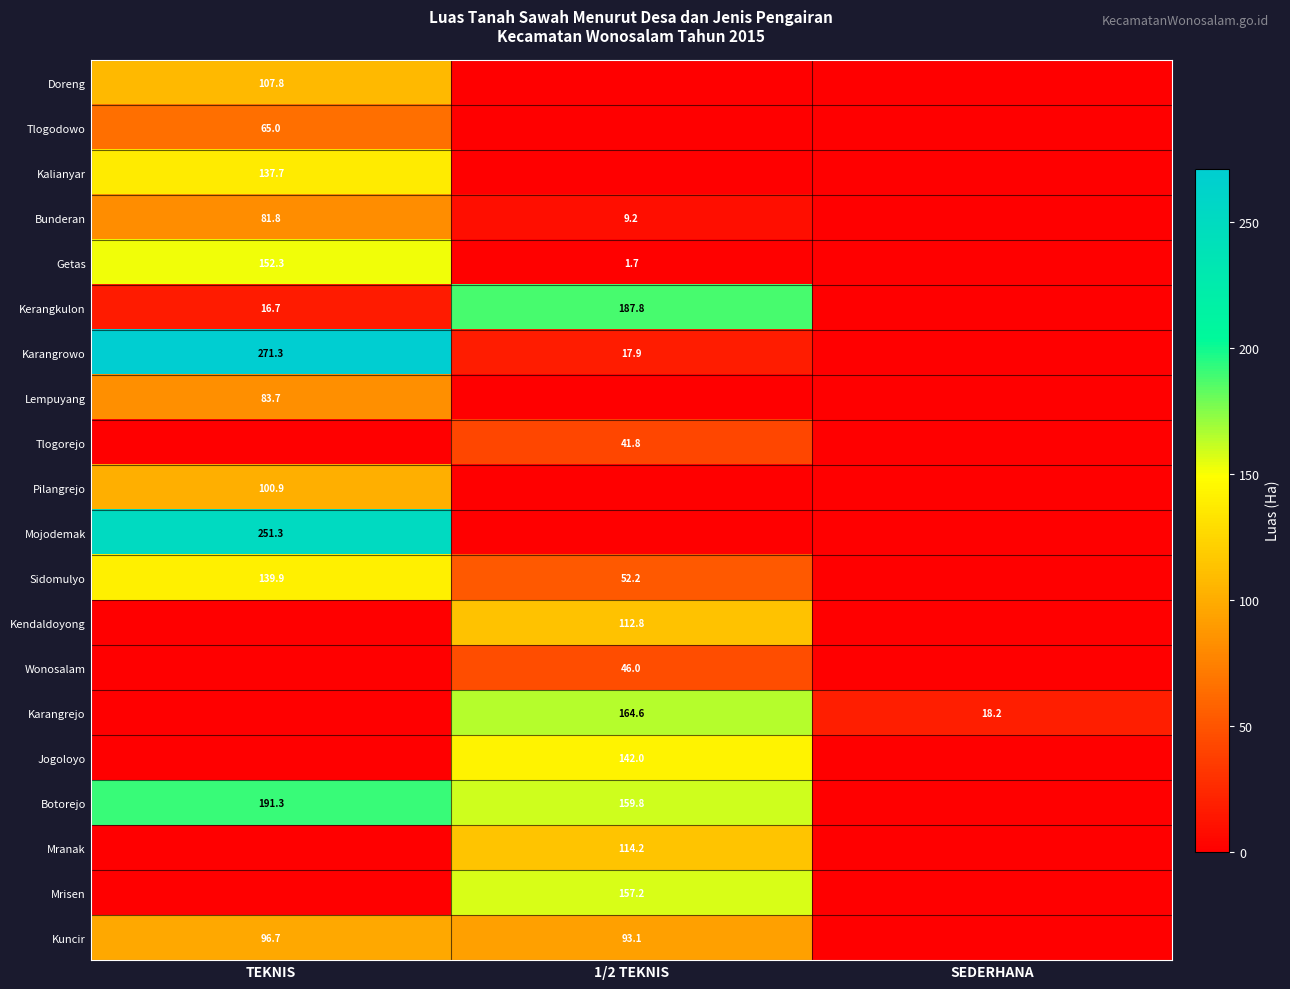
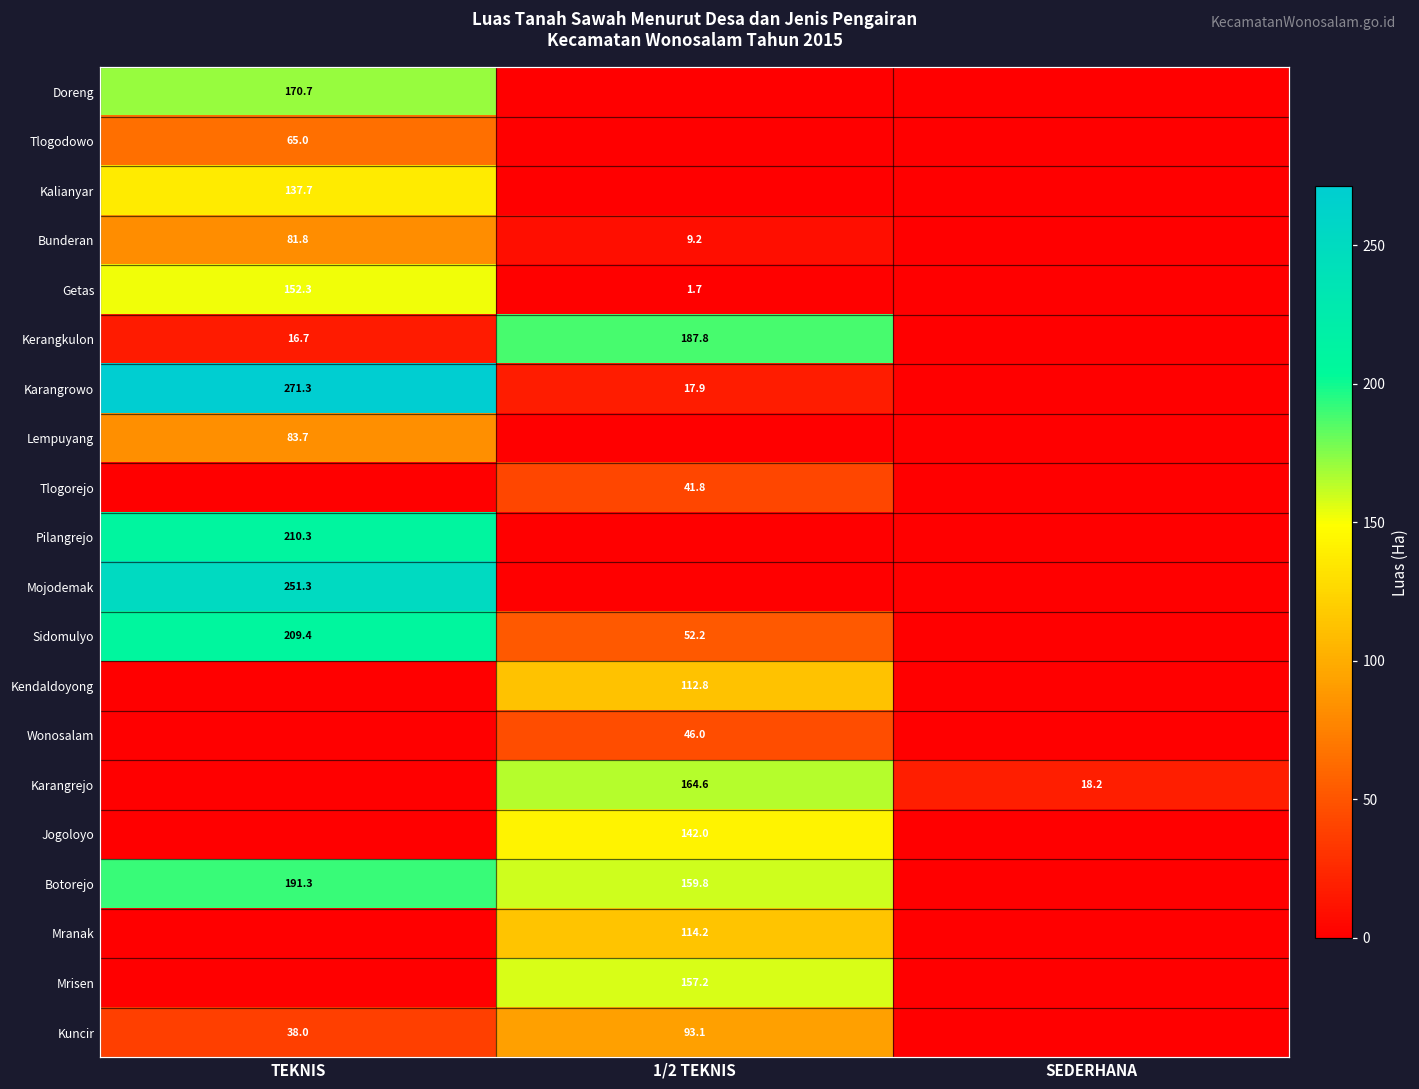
Doreng, TEKNIS: 107.8 -> 170.7
Pilangrejo, TEKNIS: 100.9 -> 210.3
Sidomulyo, TEKNIS: 139.9 -> 209.4
Kuncir, TEKNIS: 96.7 -> 38.0
